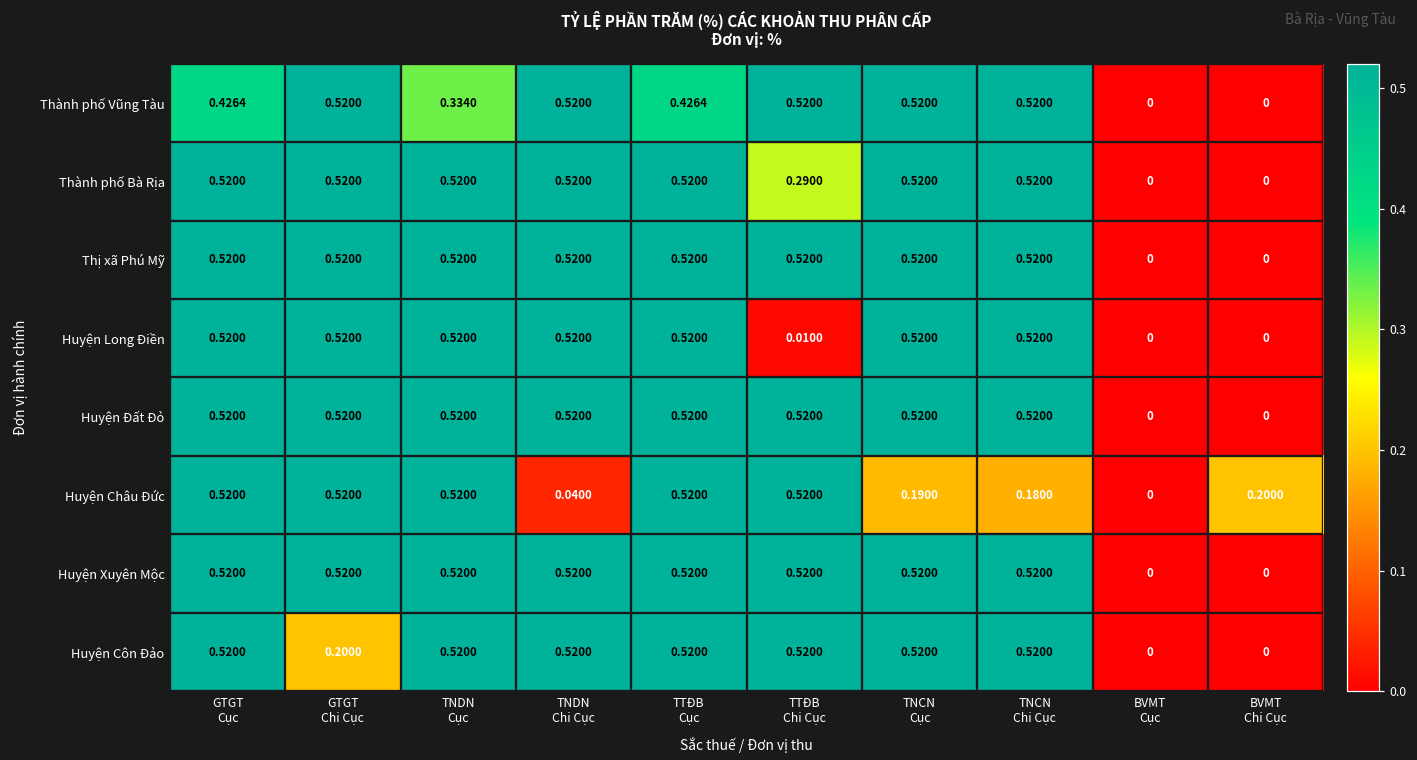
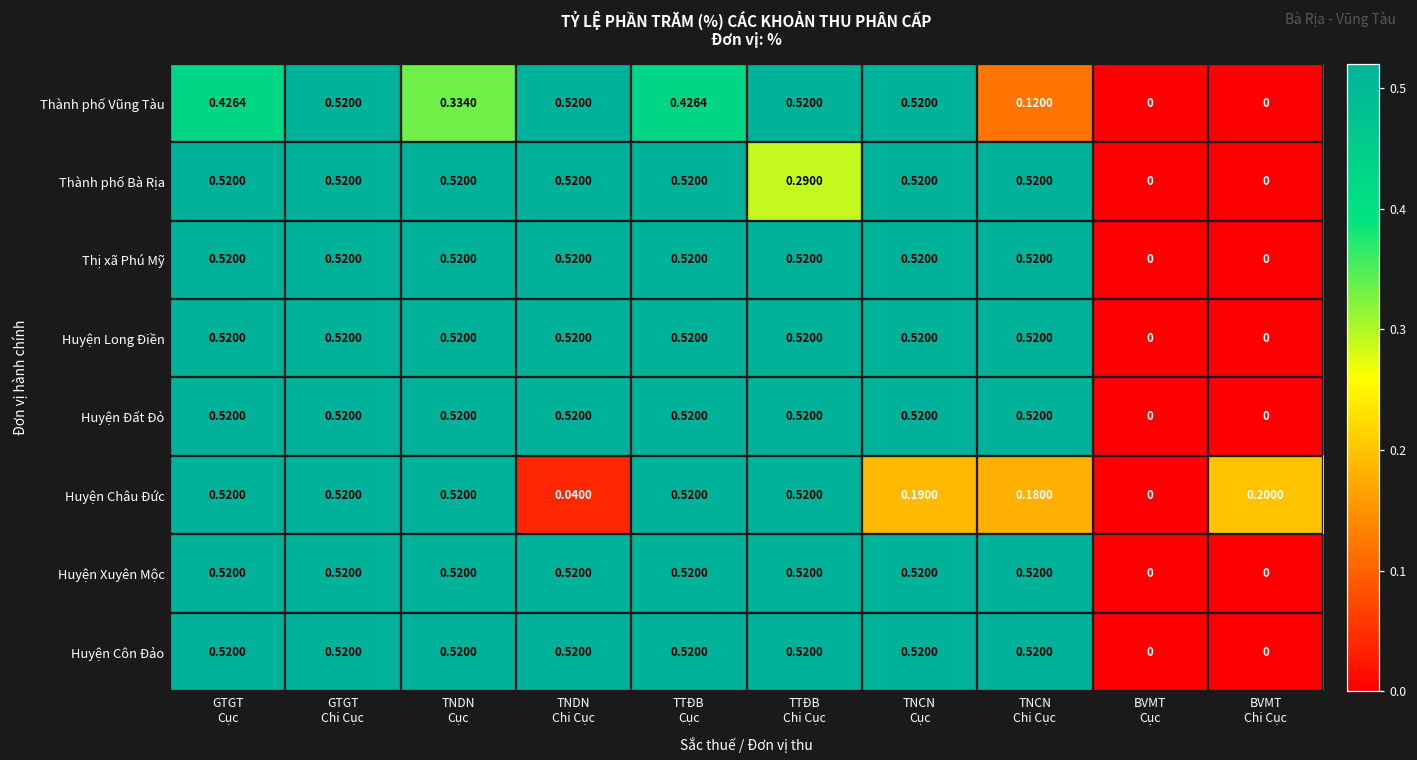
Thành phố Vũng Tàu, TNCN Chi Cục: 0.5200 -> 0.1200
Huyện Long Điền, TTĐB Chi Cục: 0.0100 -> 0.5200
Huyện Côn Đảo, GTGT Chi Cục: 0.2000 -> 0.5200
